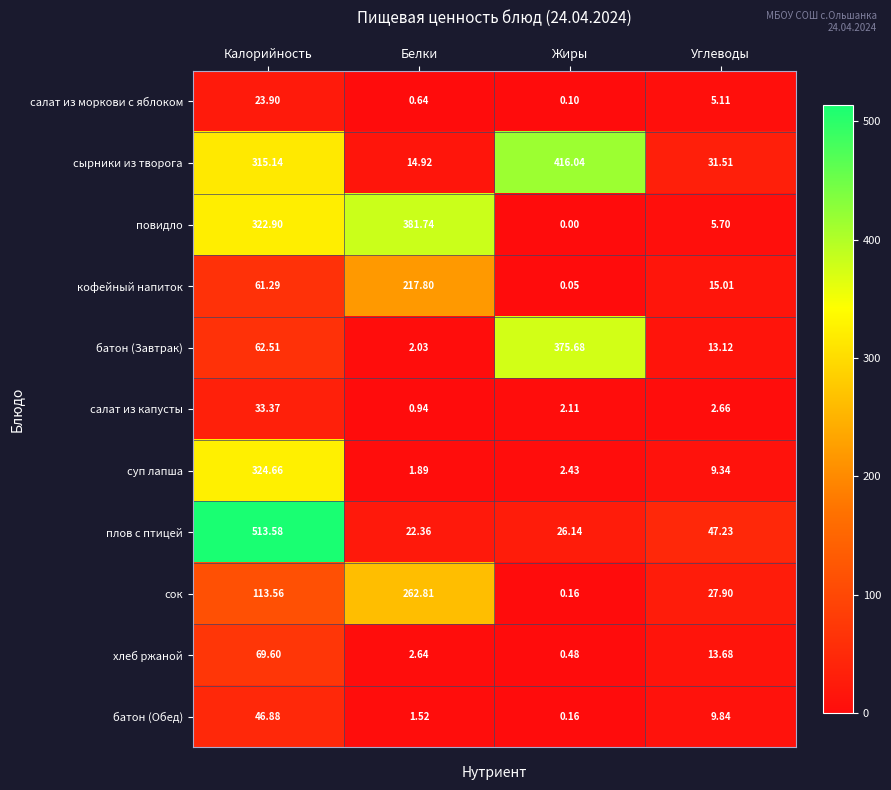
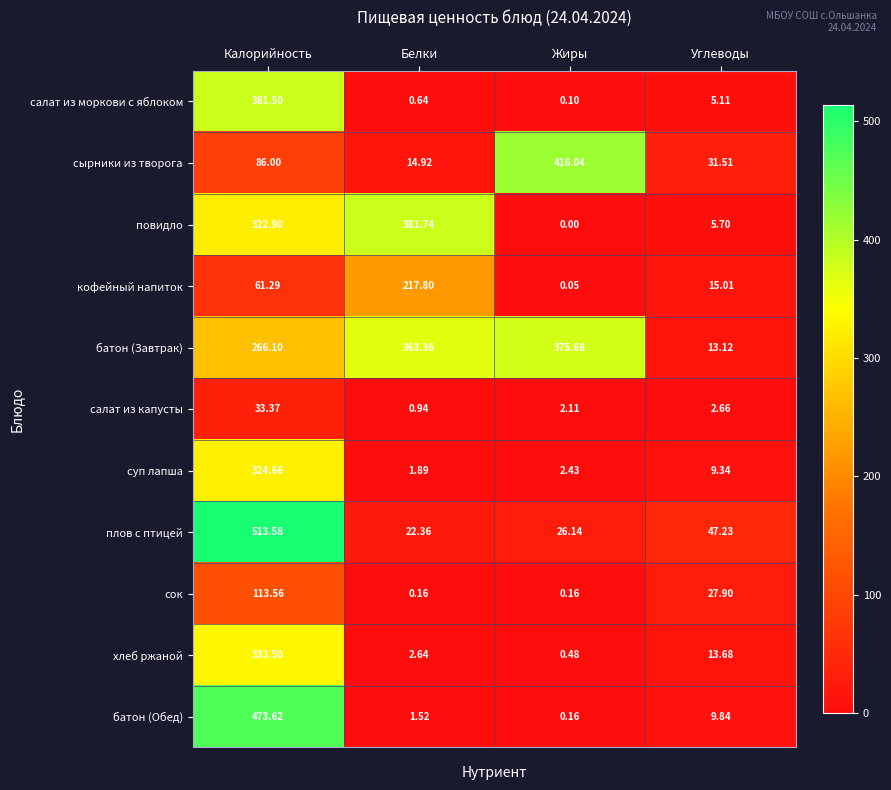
салат из моркови с яблоком, Калорийность: 23.90 -> 381.50
сырники из творога, Калорийность: 315.14 -> 86.00
батон (Завтрак), Калорийность: 62.51 -> 266.10
батон (Завтрак), Белки: 2.03 -> 363.36
сок, Белки: 262.81 -> 0.16
хлеб ржаной, Калорийность: 69.60 -> 333.50
батон (Обед), Калорийность: 46.88 -> 473.62
